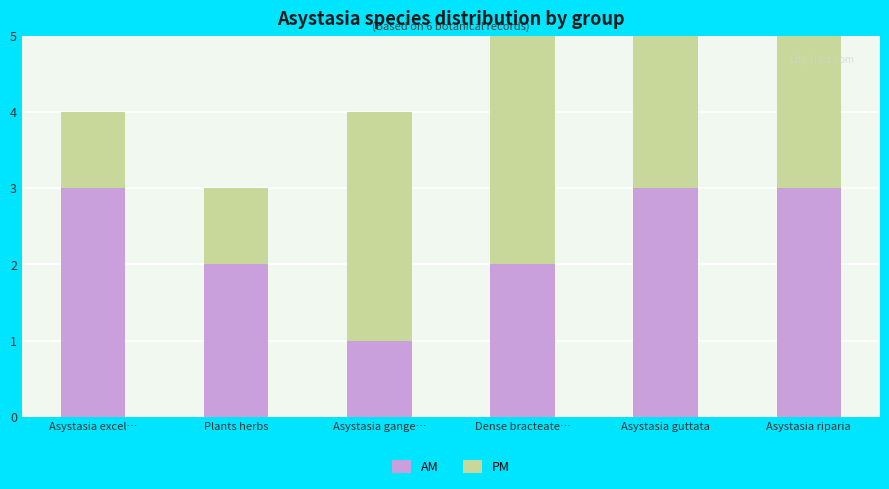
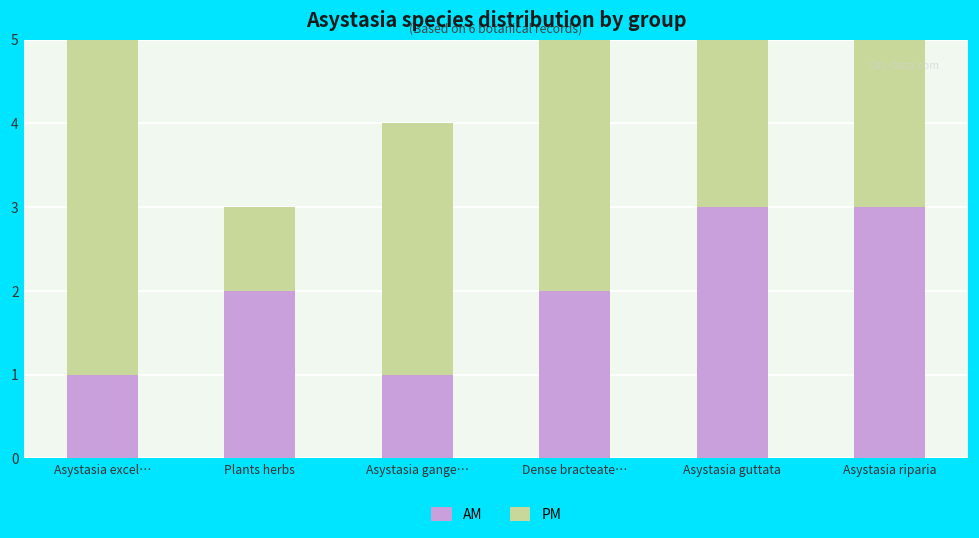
AM, Asystasia excel…: 3 -> 1
PM, Asystasia excel…: 1 -> 4
